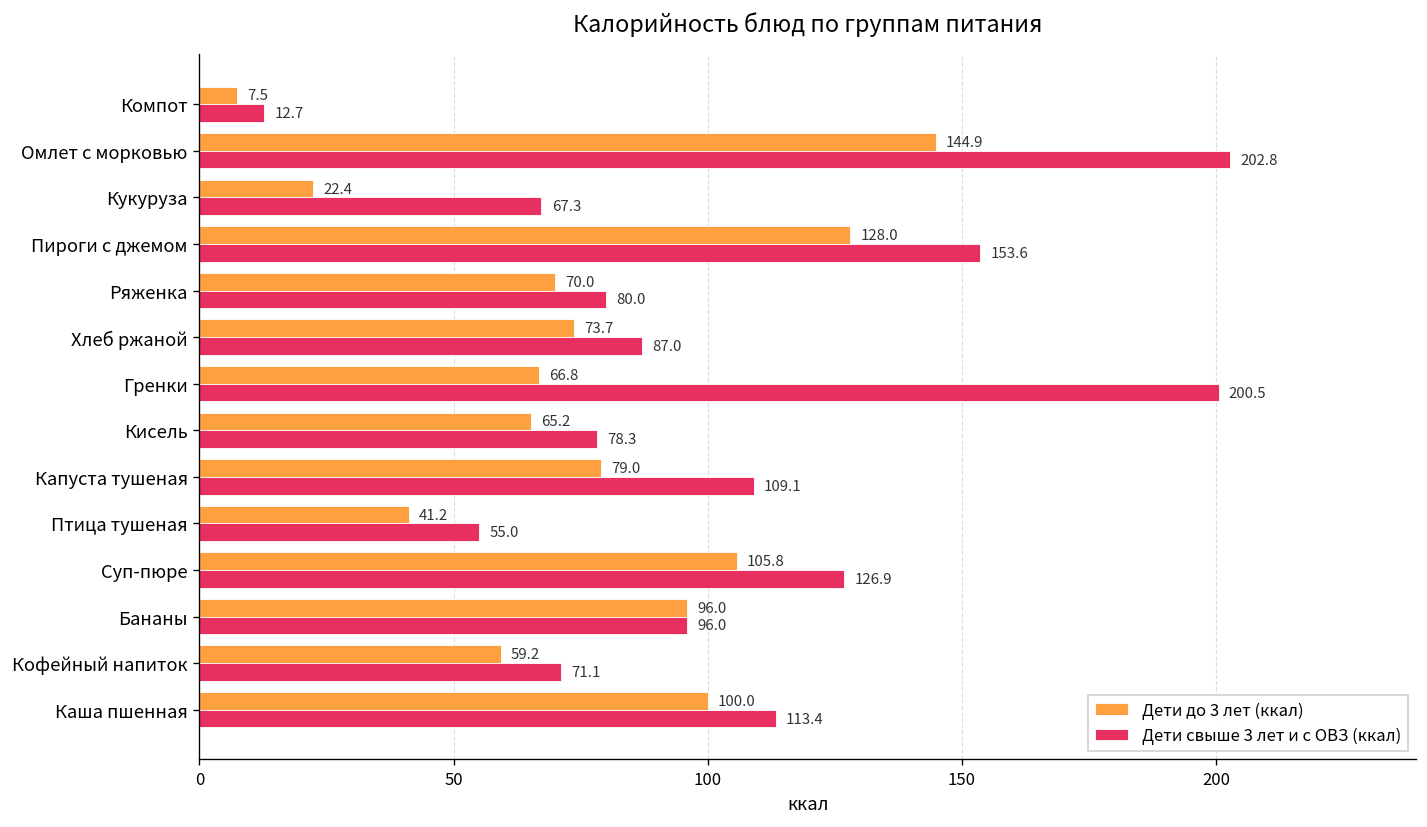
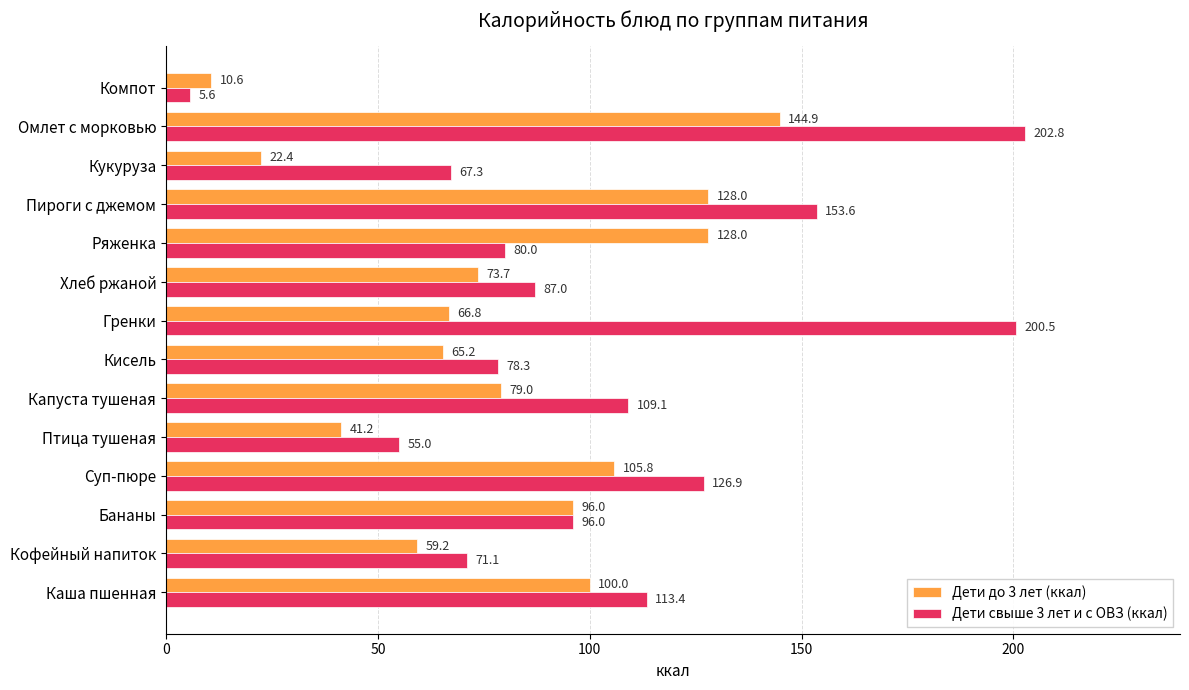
Дети до 3 лет (ккал), Компот: 7.5 -> 10.6
Дети свыше 3 лет и с ОВЗ (ккал), Компот: 12.7 -> 5.6
Дети до 3 лет (ккал), Ряженка: 70.0 -> 128.0
